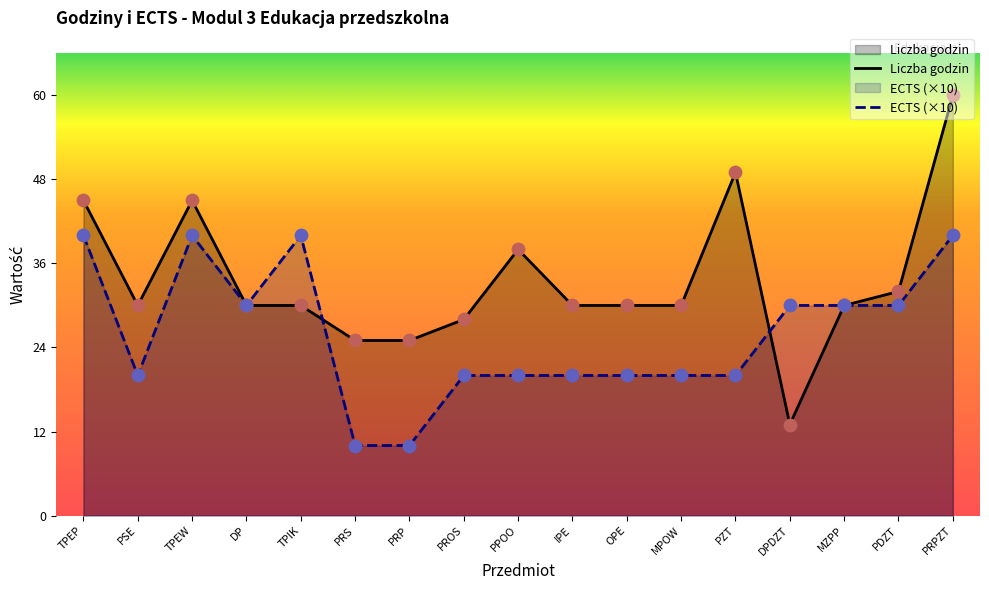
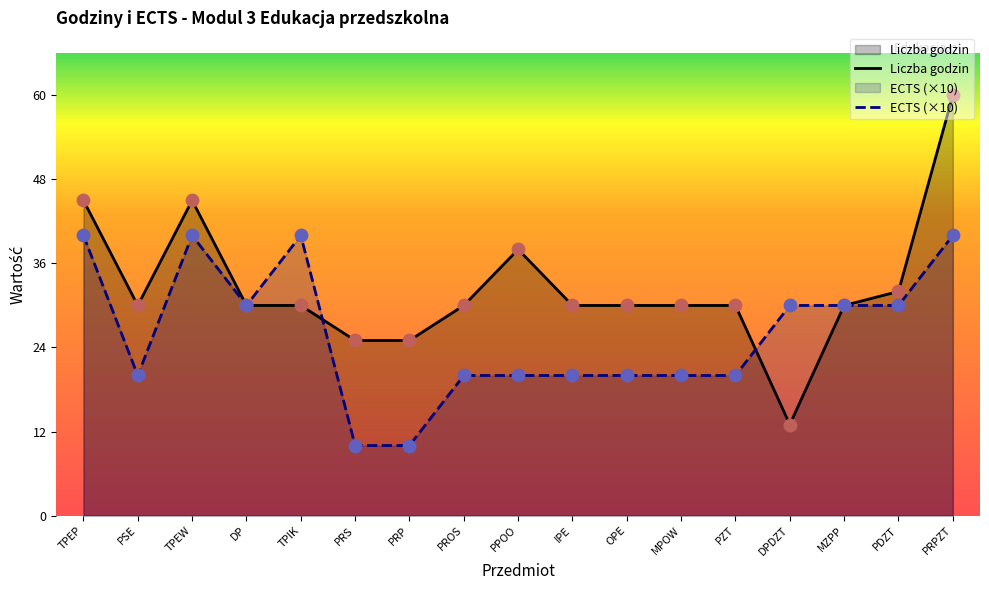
Liczba godzin, PROS: 28 -> 30
Liczba godzin, PZT: 49 -> 30
